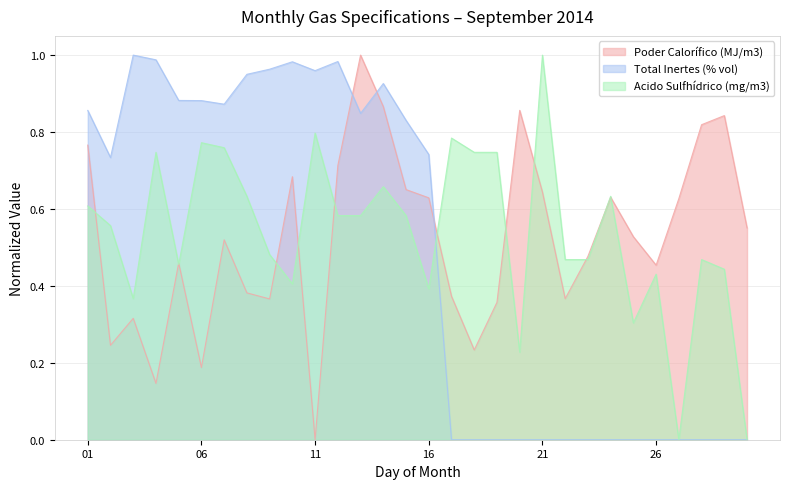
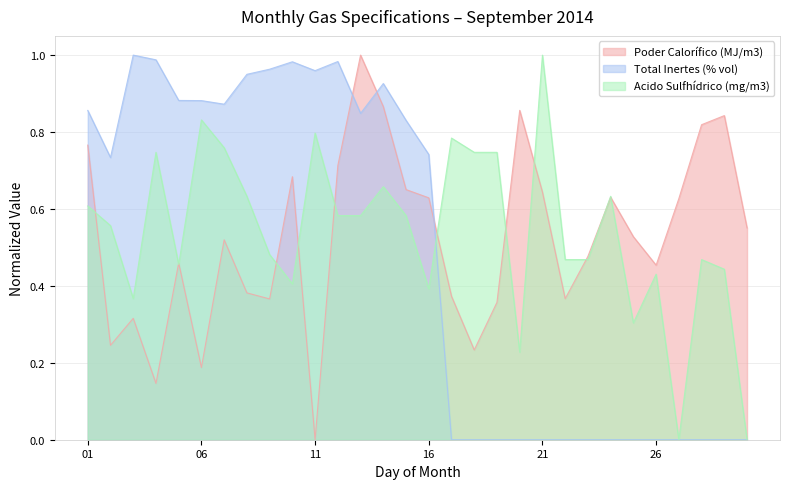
Acido Sulfhídrico (mg/m3), 06: 0.77 -> 0.83
